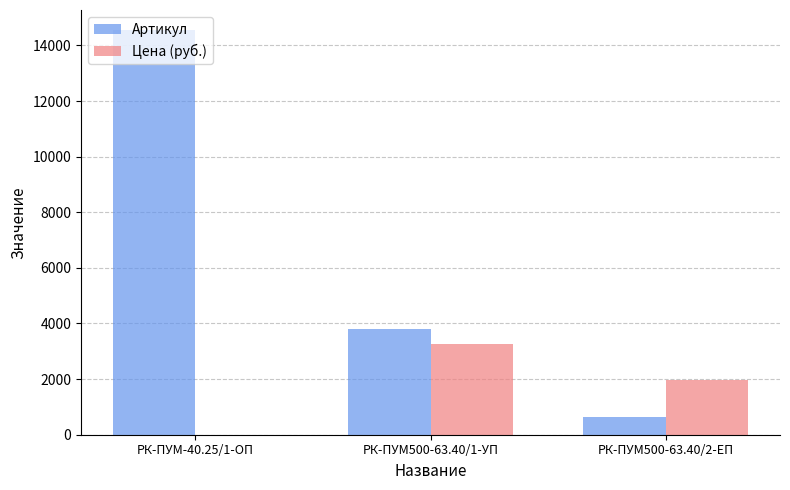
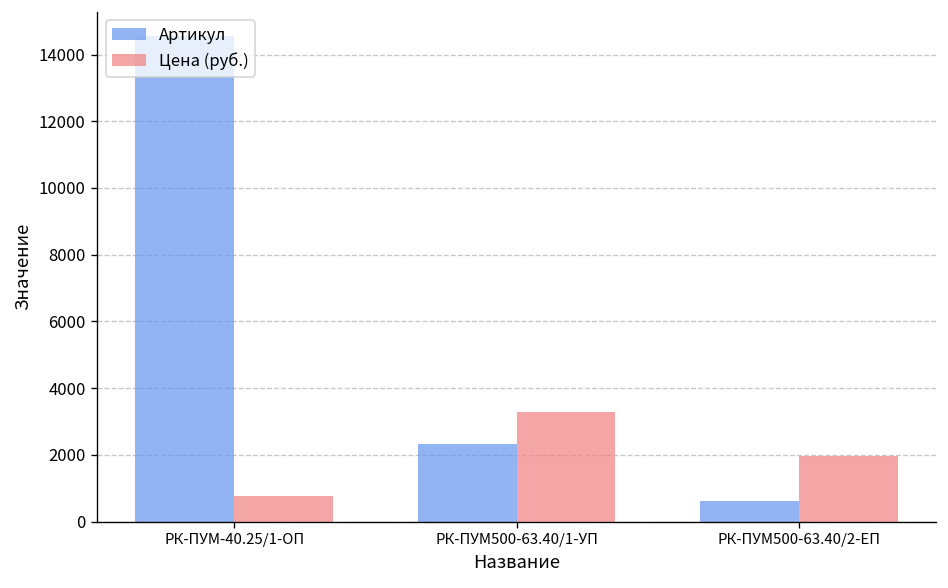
Цена (руб.), РК-ПУМ-40.25/1-ОП: 0 -> 800
Артикул, РК-ПУМ500-63.40/1-УП: 3800 -> 2300
